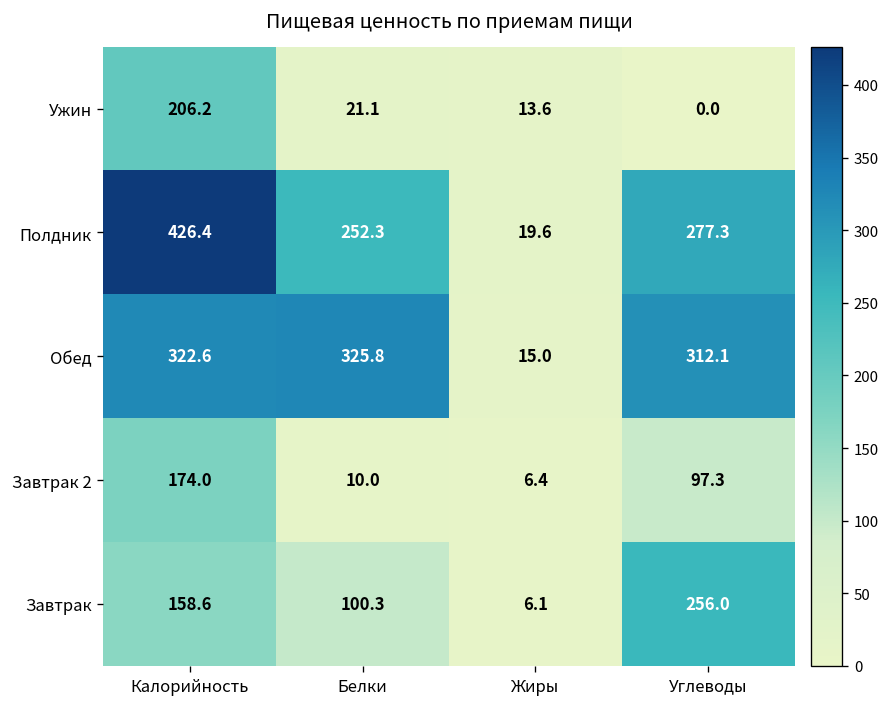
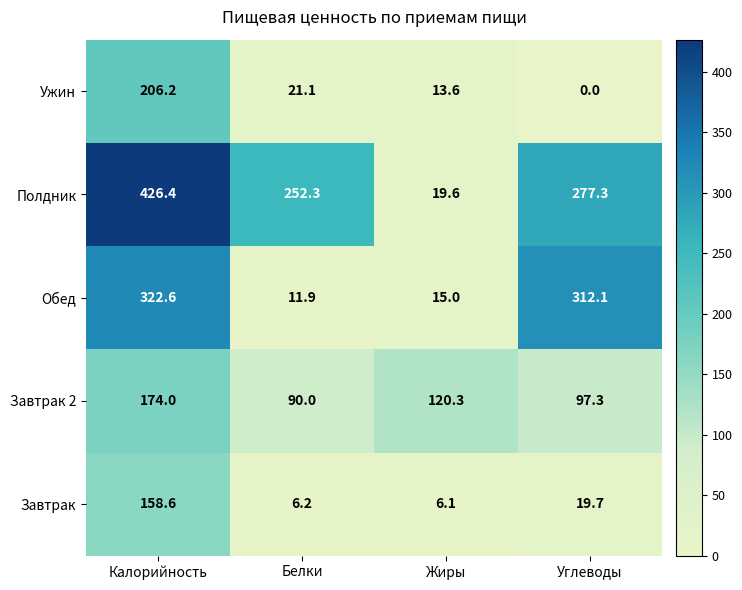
Обед, Белки: 325.8 -> 11.9
Завтрак 2, Белки: 10.0 -> 90.0
Завтрак 2, Жиры: 6.4 -> 120.3
Завтрак, Белки: 100.3 -> 6.2
Завтрак, Углеводы: 256.0 -> 19.7
